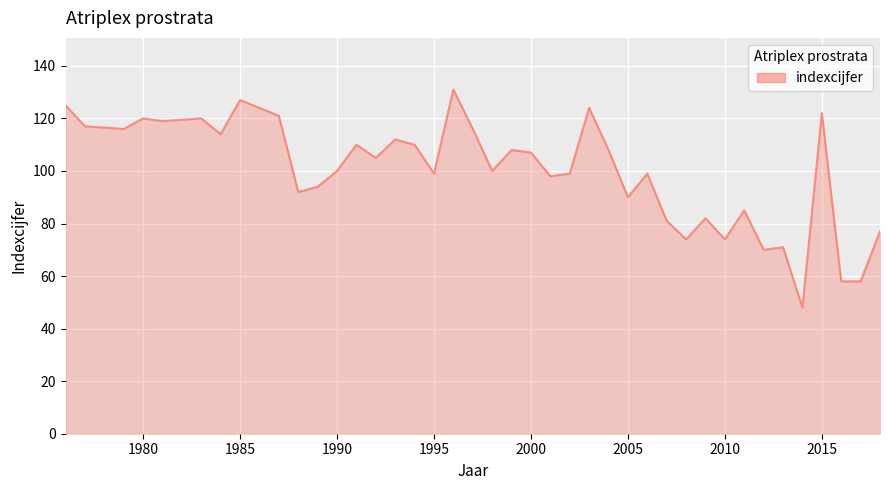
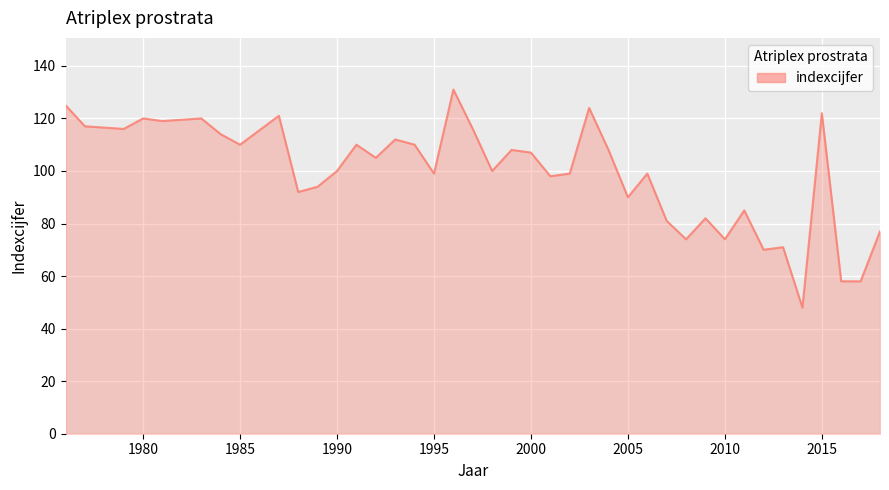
1985: 127 -> 110
